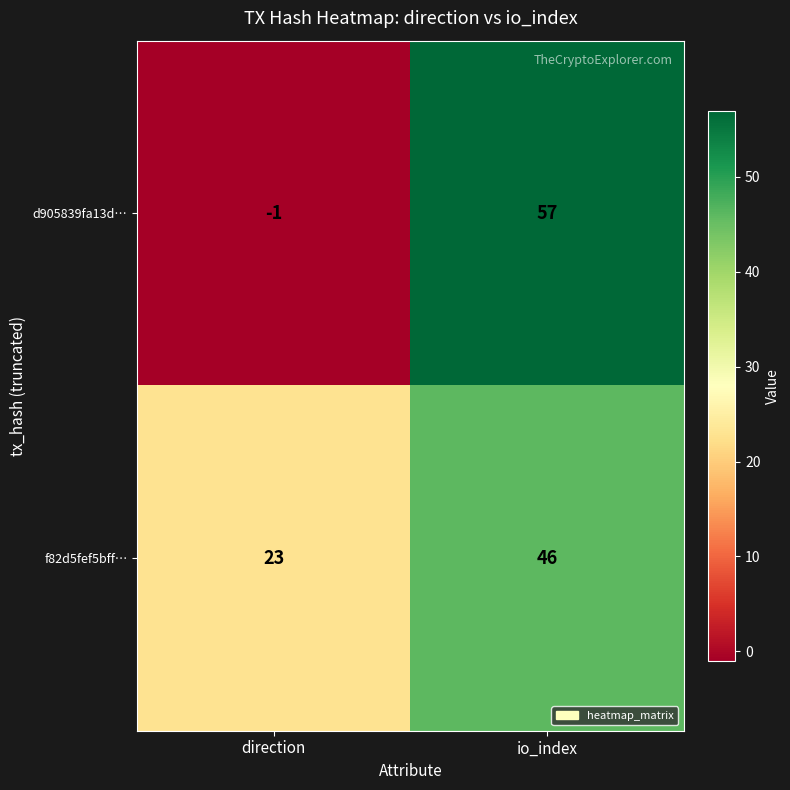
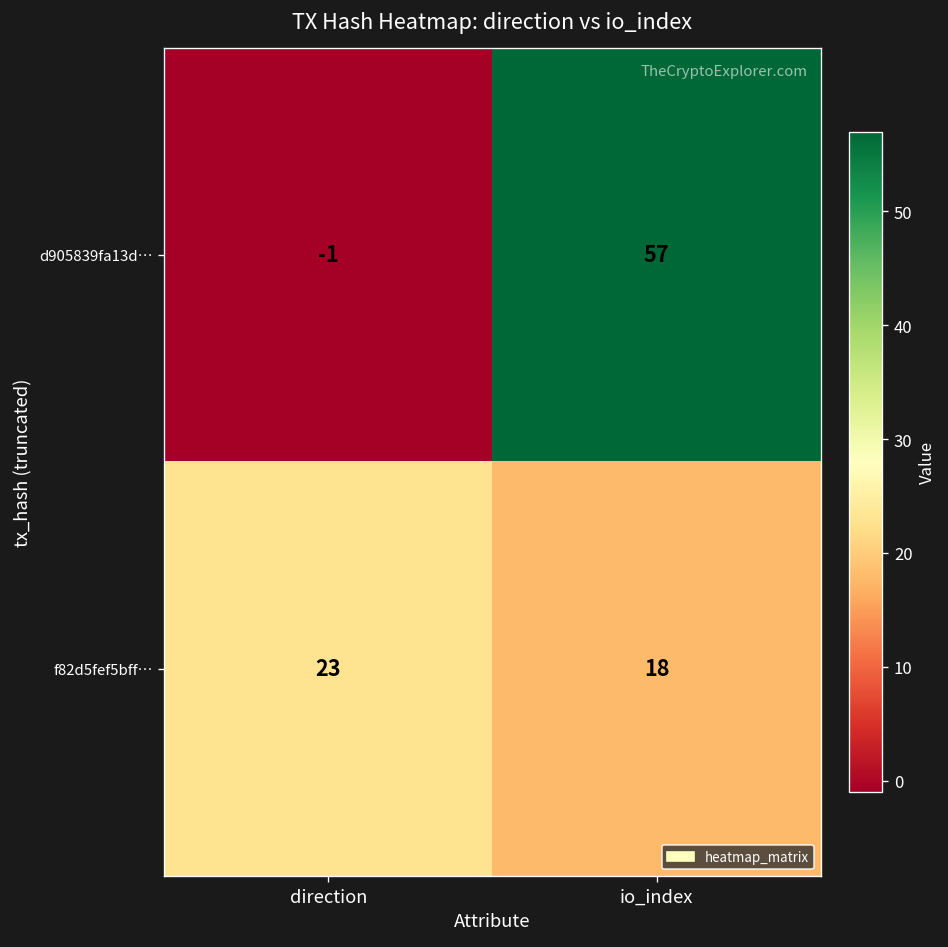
f82d5fef5bff…, io_index: 46 -> 18
